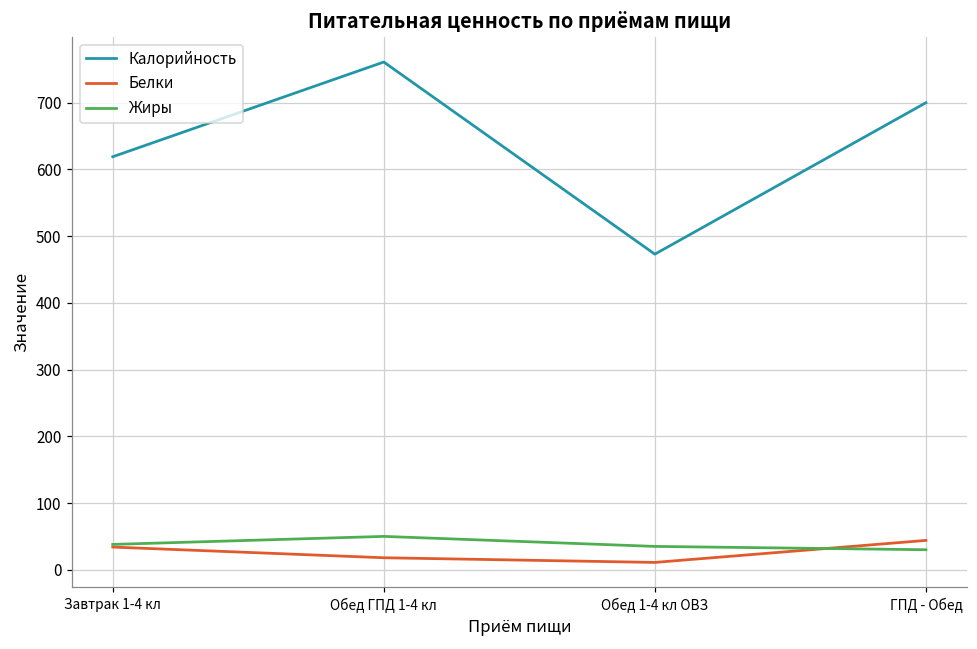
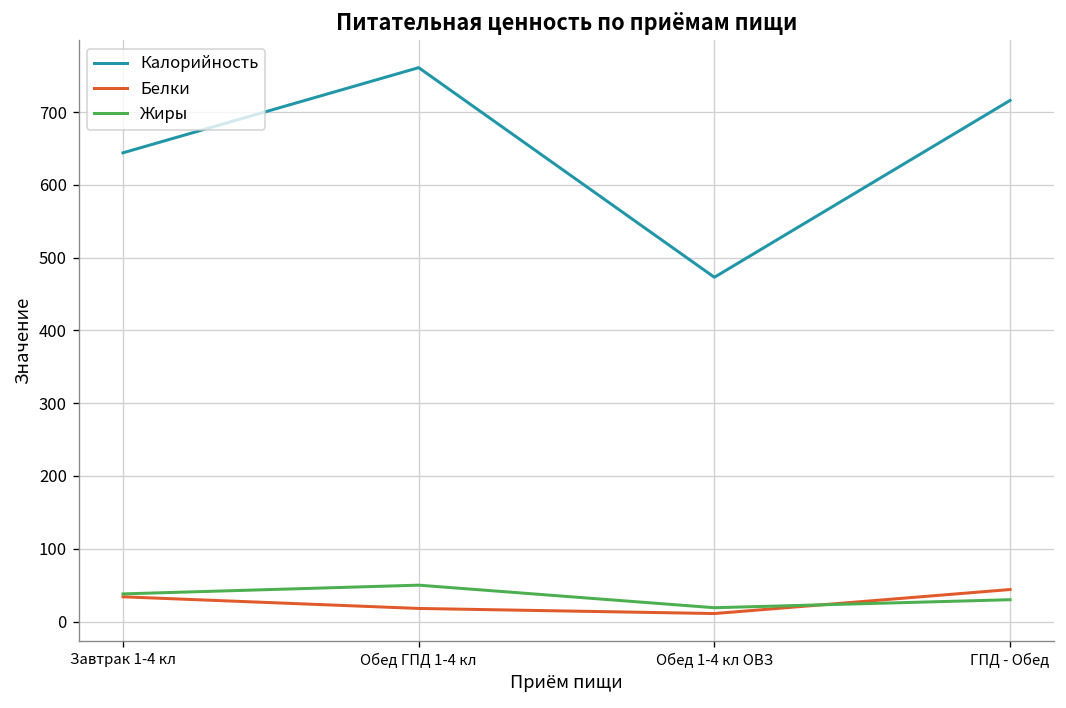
Калорийность, Завтрак 1-4 кл: 620 -> 640
Жиры, Обед 1-4 кл ОВЗ: 40 -> 20
Калорийность, ГПД - Обед: 700 -> 720
